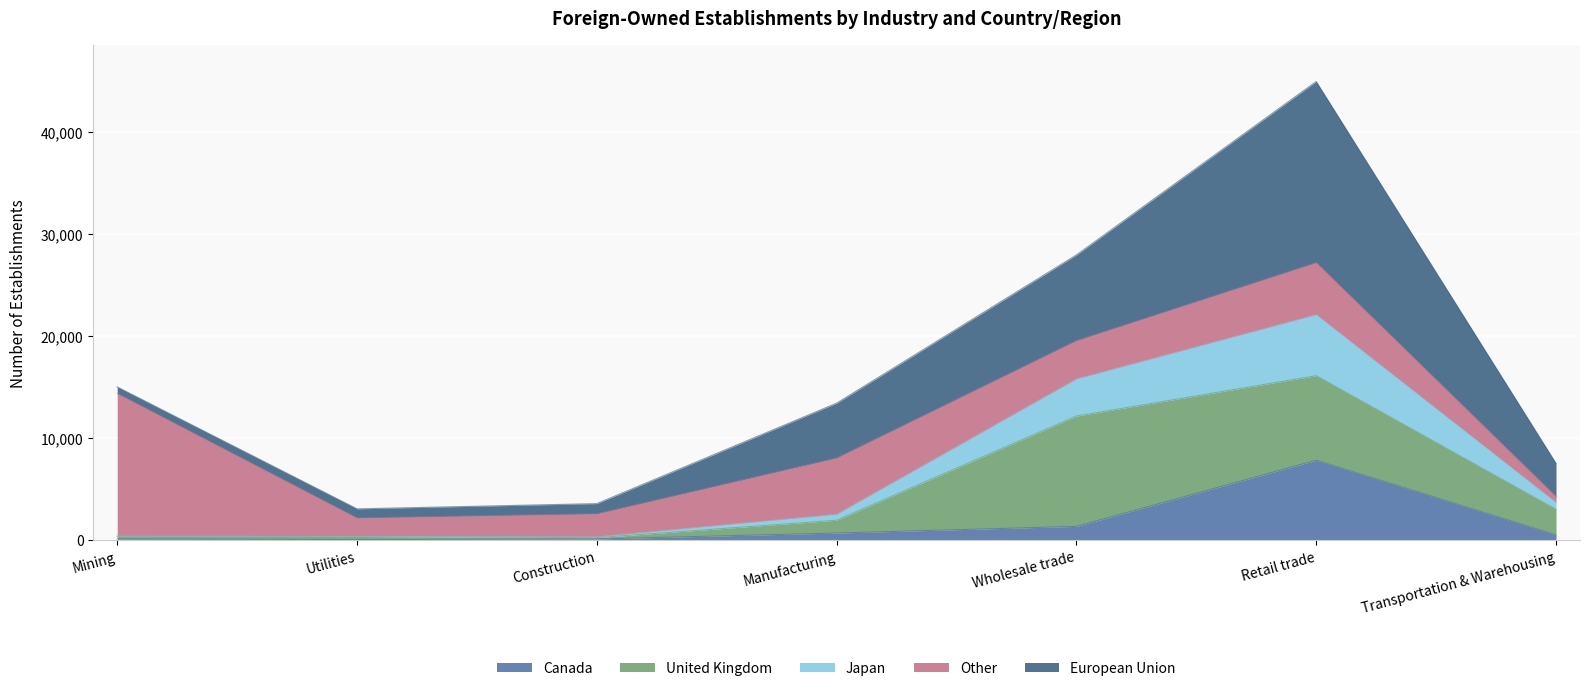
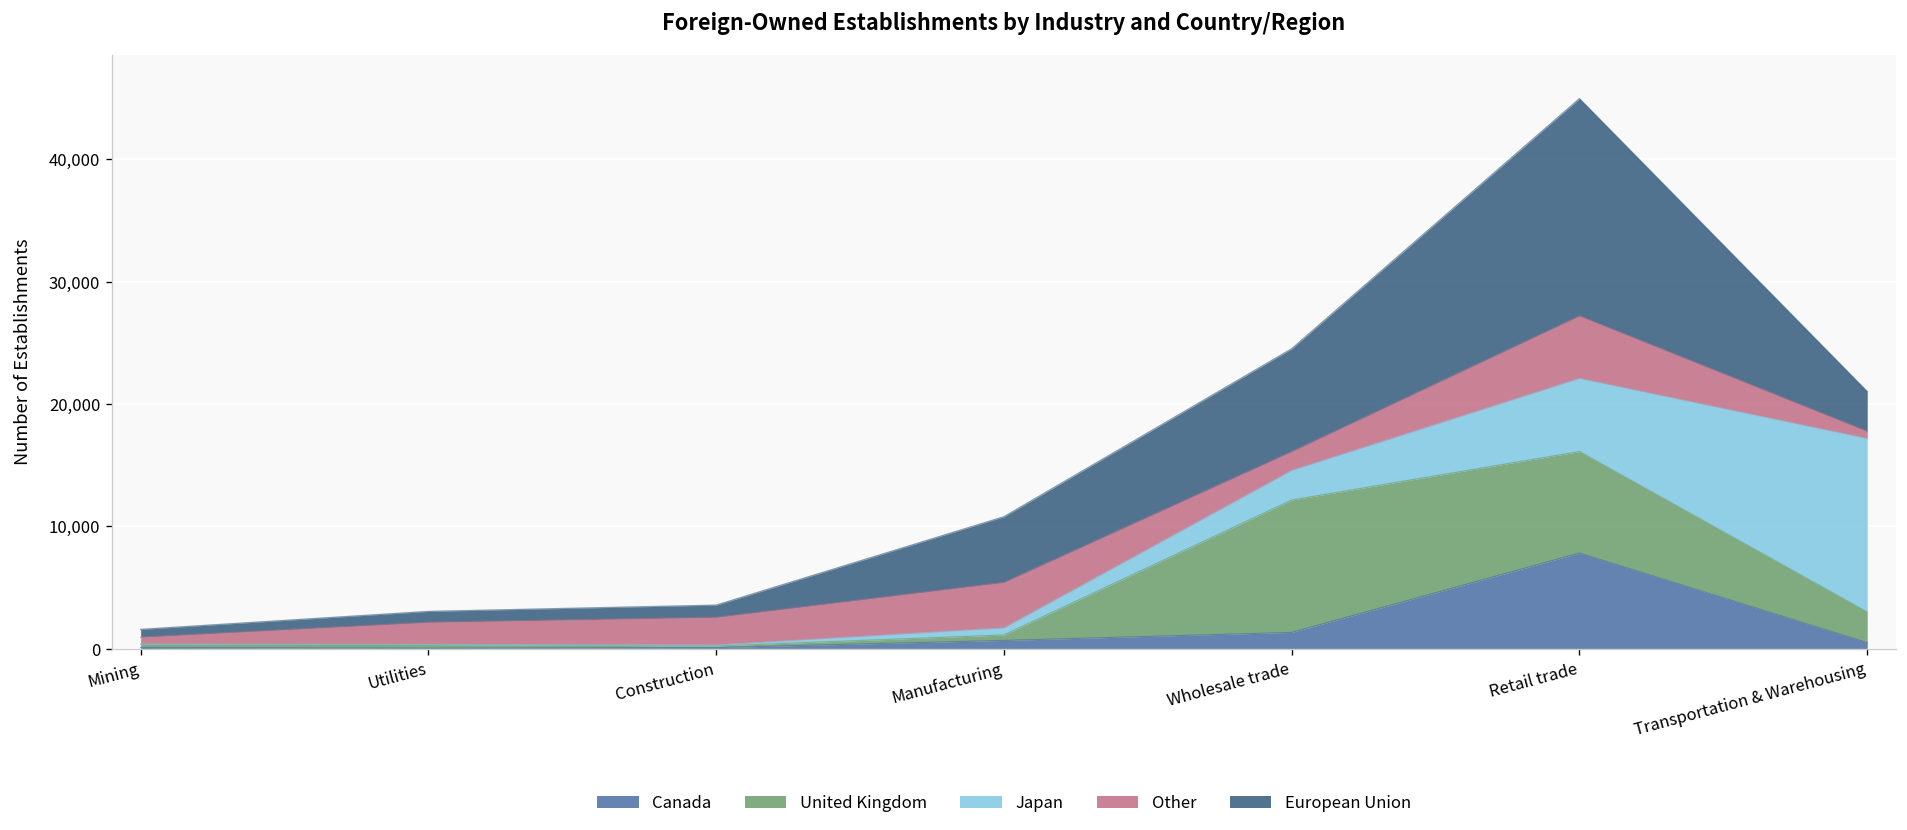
Other, Mining: 14,000 -> 600
United Kingdom, Manufacturing: 1,300 -> 400
Other, Manufacturing: 5,500 -> 3,700
Japan, Wholesale trade: 3,600 -> 2,400
Other, Wholesale trade: 3,800 -> 1,500
Japan, Transportation & Warehousing: 700 -> 14,200
